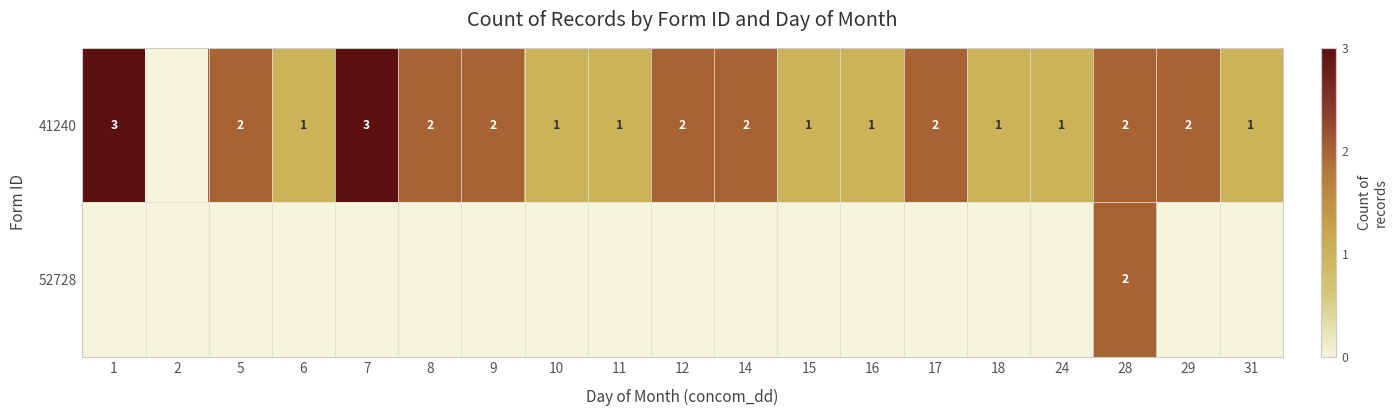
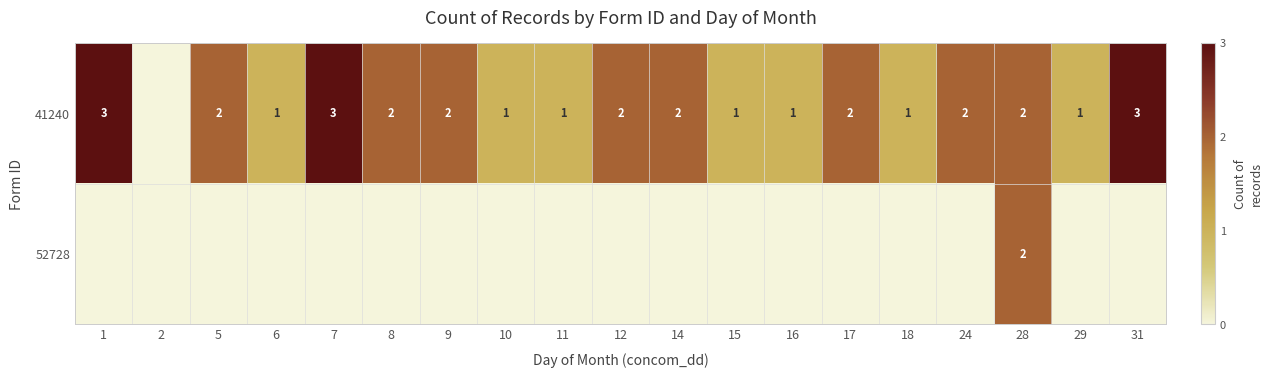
41240, 24: 1 -> 2
41240, 29: 2 -> 1
41240, 31: 1 -> 3
